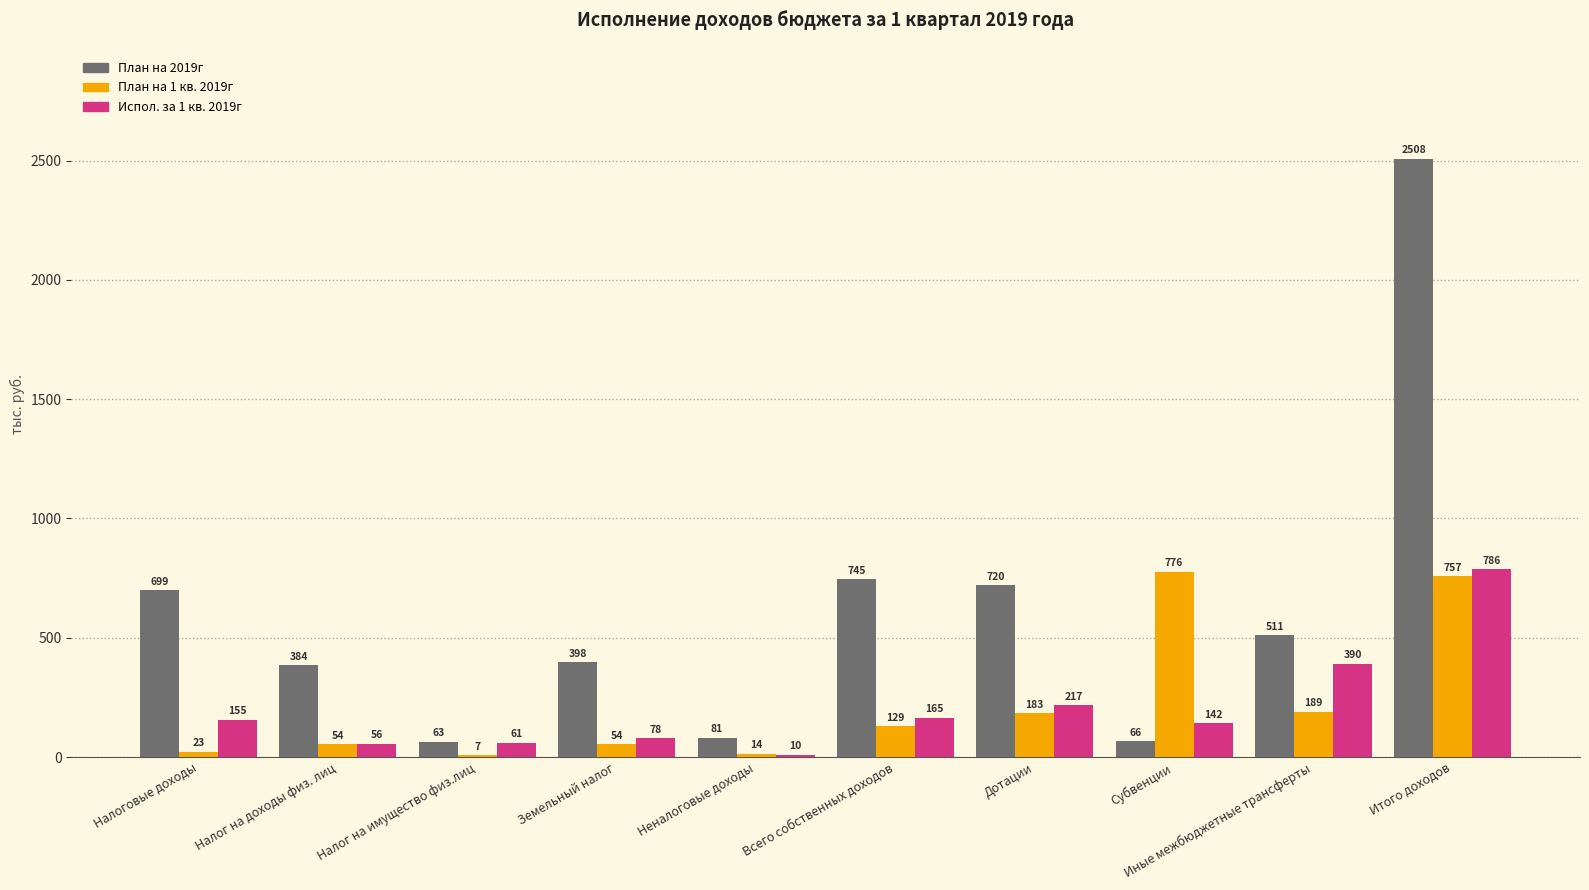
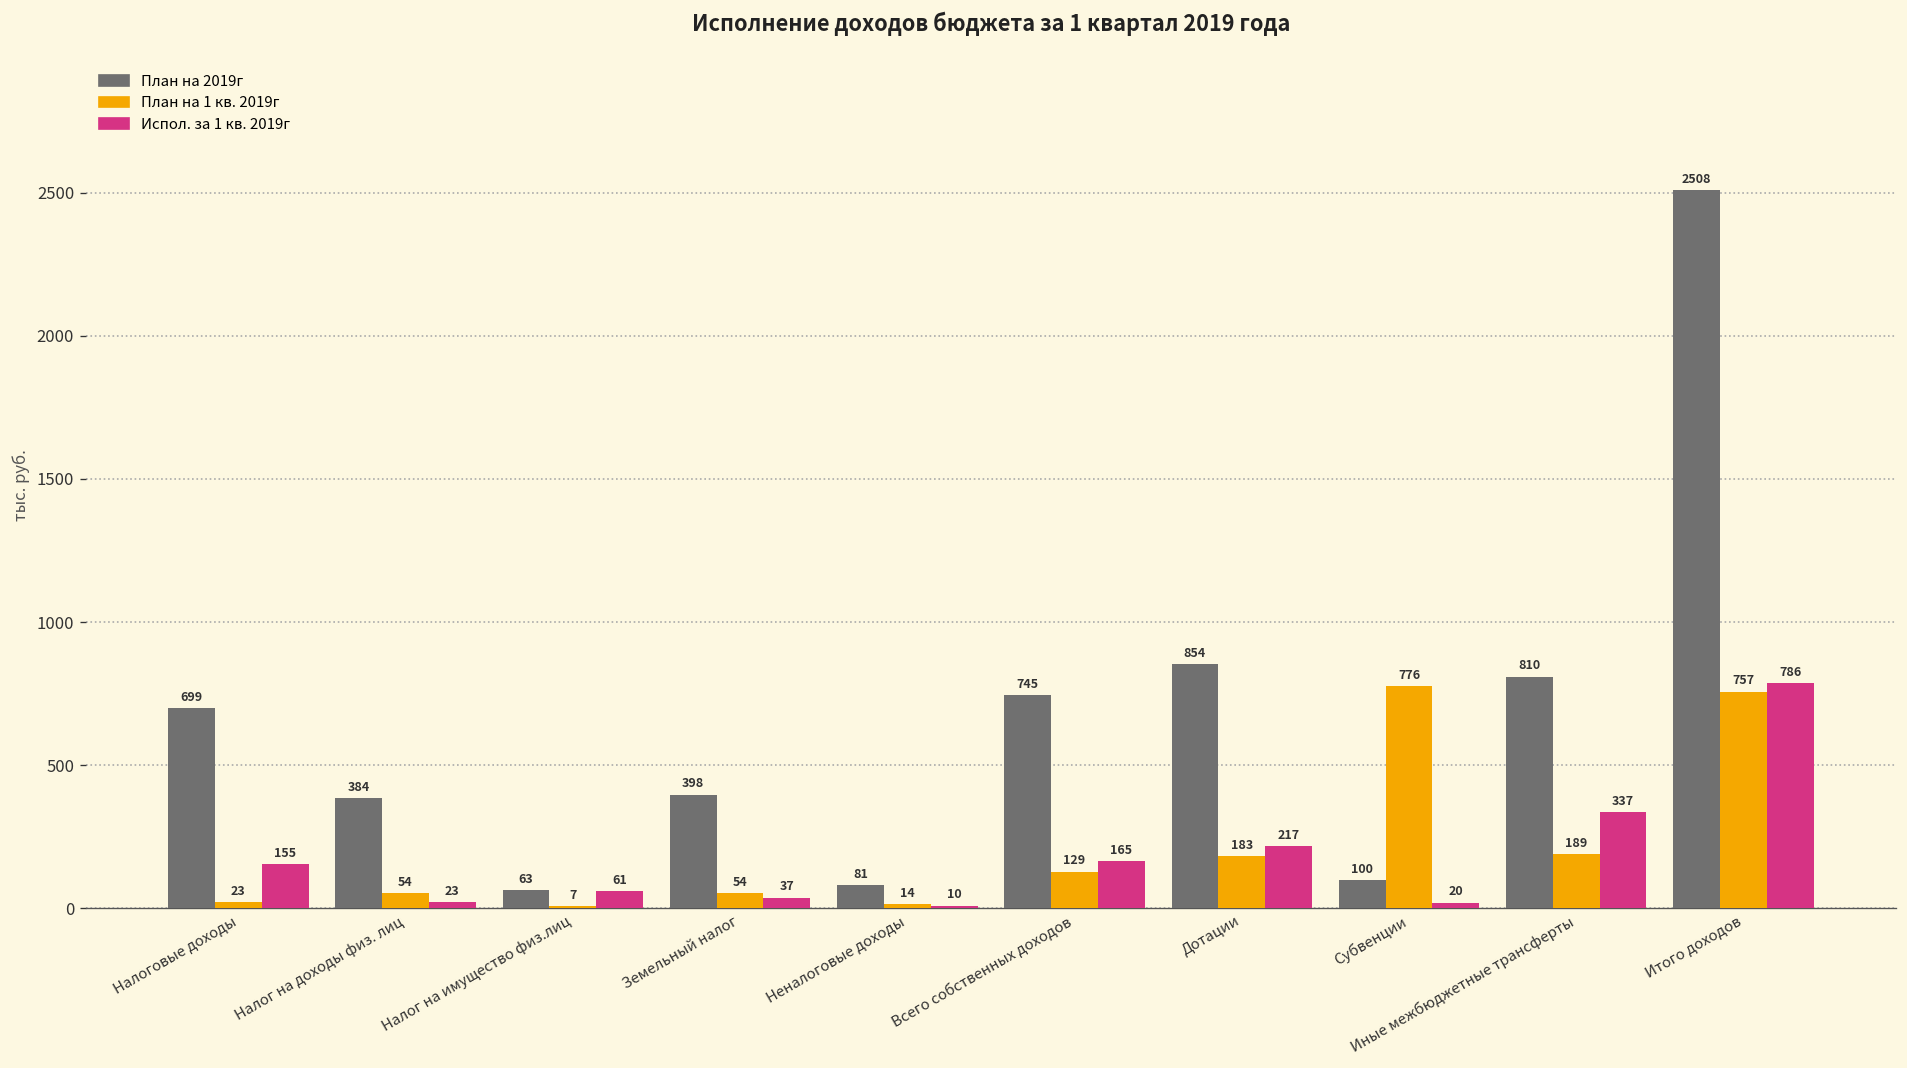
Испол. за 1 кв. 2019г, Налог на доходы физ. лиц: 56 -> 23
Испол. за 1 кв. 2019г, Земельный налог: 78 -> 37
План на 2019г, Дотации: 720 -> 854
План на 2019г, Субвенции: 66 -> 100
Испол. за 1 кв. 2019г, Субвенции: 142 -> 20
План на 2019г, Иные межбюджетные трансферты: 511 -> 810
Испол. за 1 кв. 2019г, Иные межбюджетные трансферты: 390 -> 337
